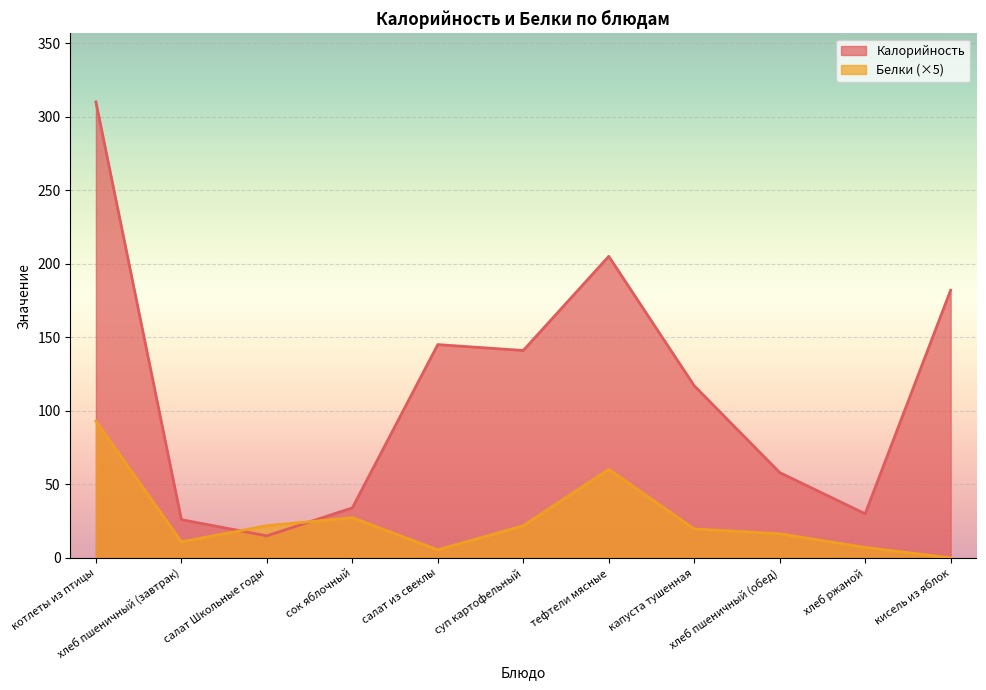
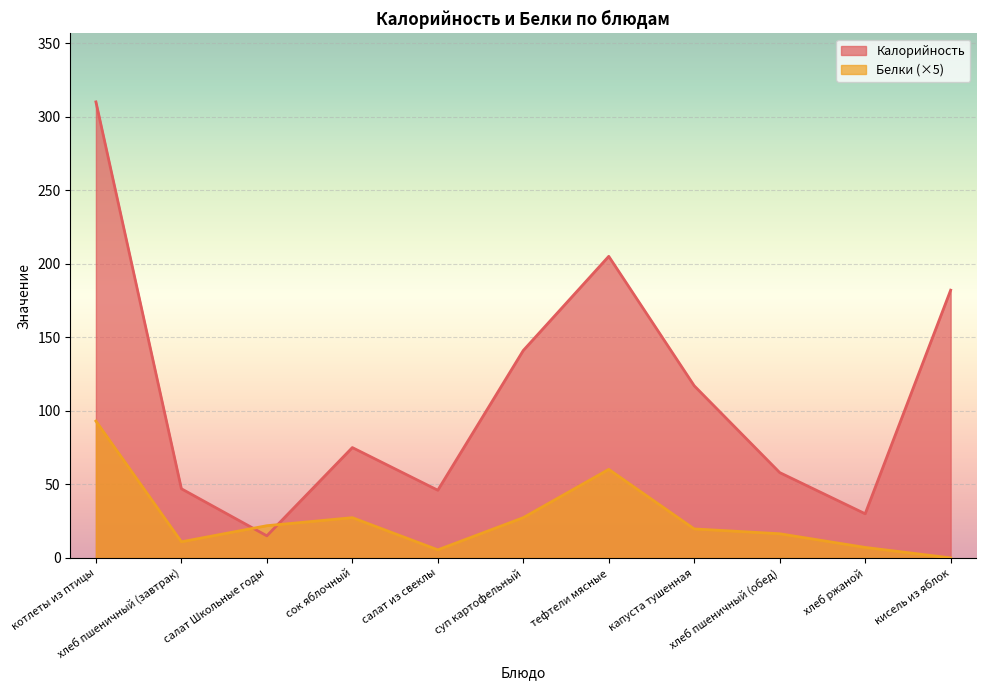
Калорийность, хлеб пшеничный (завтрак): 26 -> 47
Калорийность, сок яблочный: 34 -> 75
Калорийность, салат из свеклы: 145 -> 46
Белки (×5), суп картофельный: 22 -> 27
